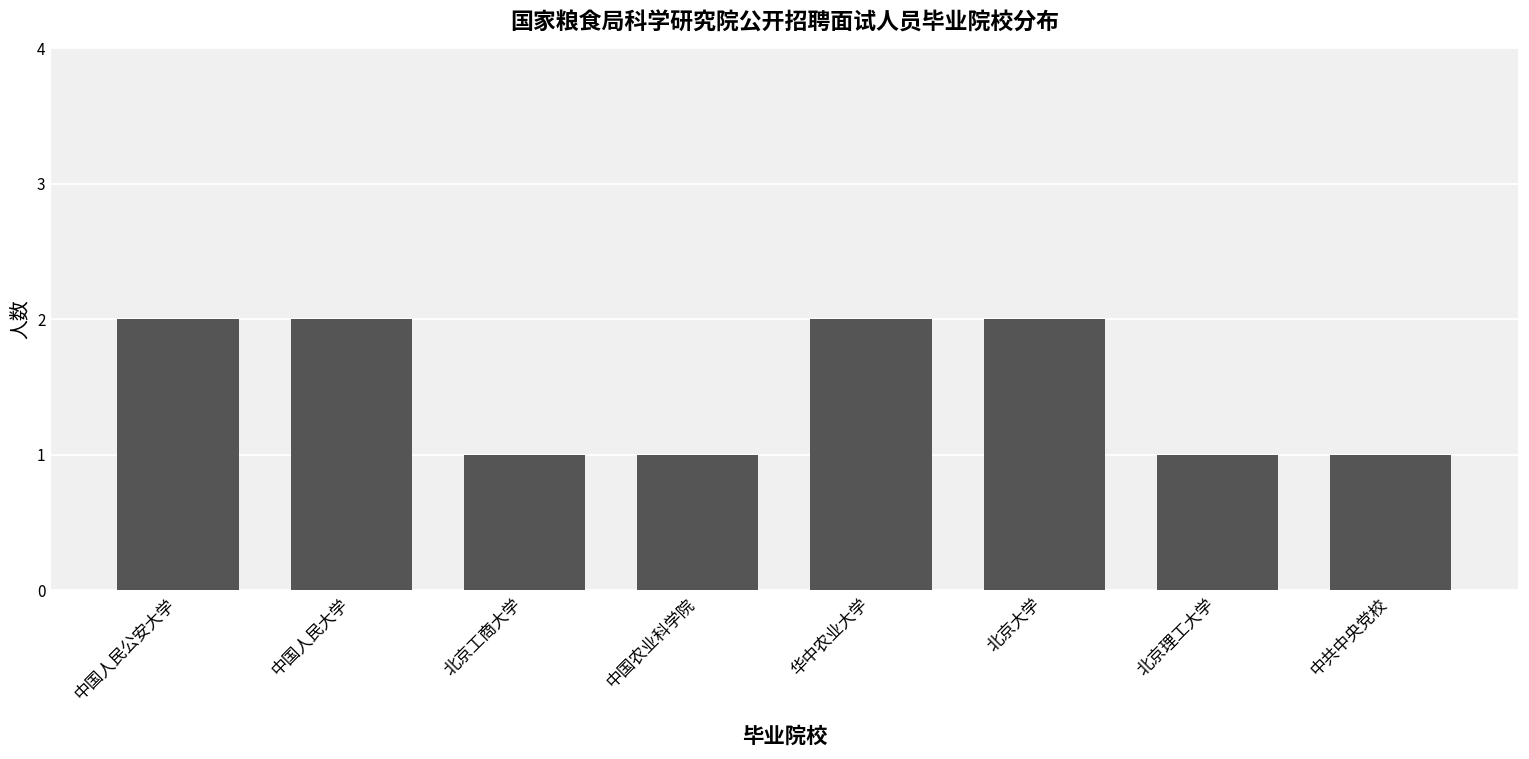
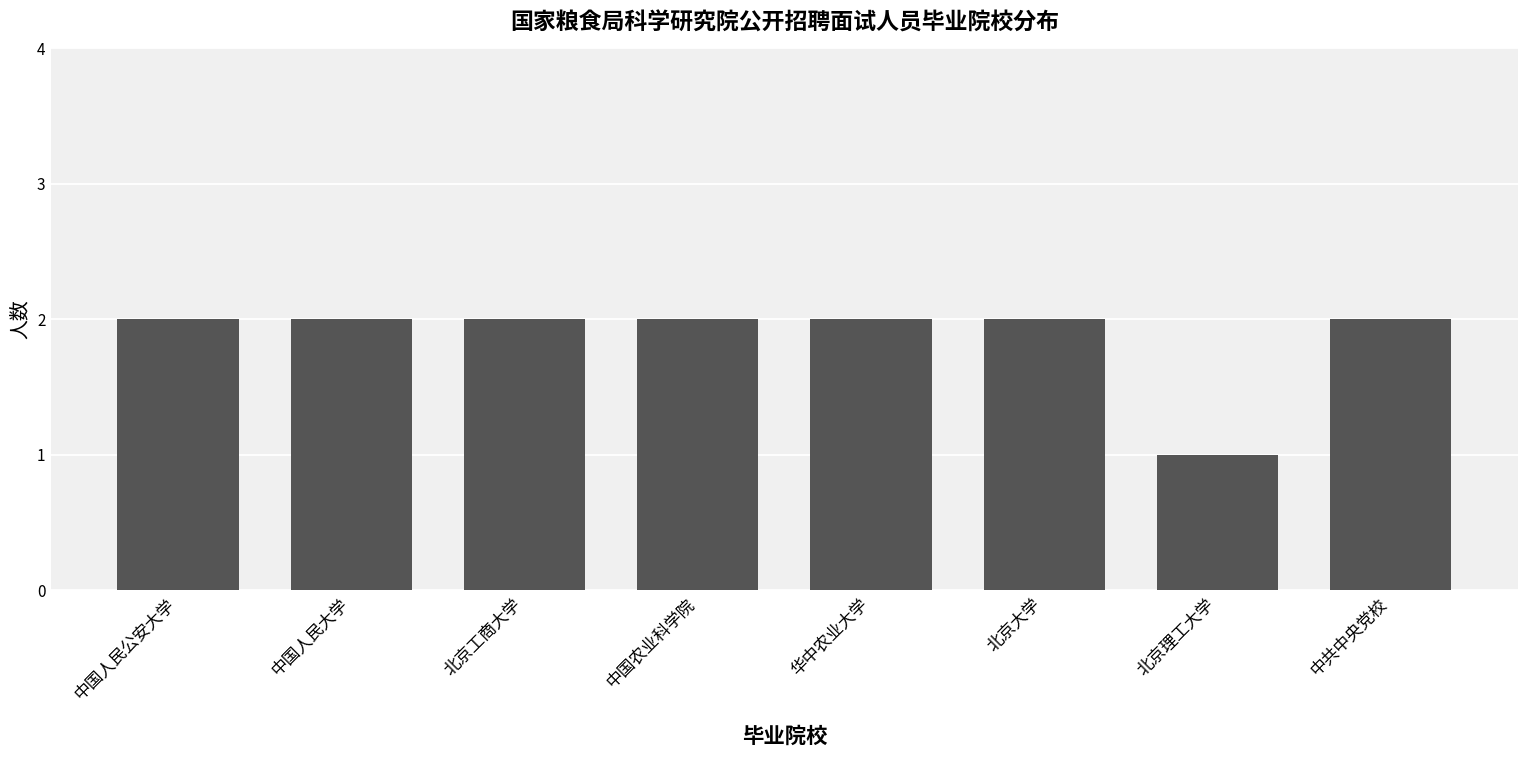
北京工商大学: 1 -> 2
中国农业科学院: 1 -> 2
中共中央党校: 1 -> 2
